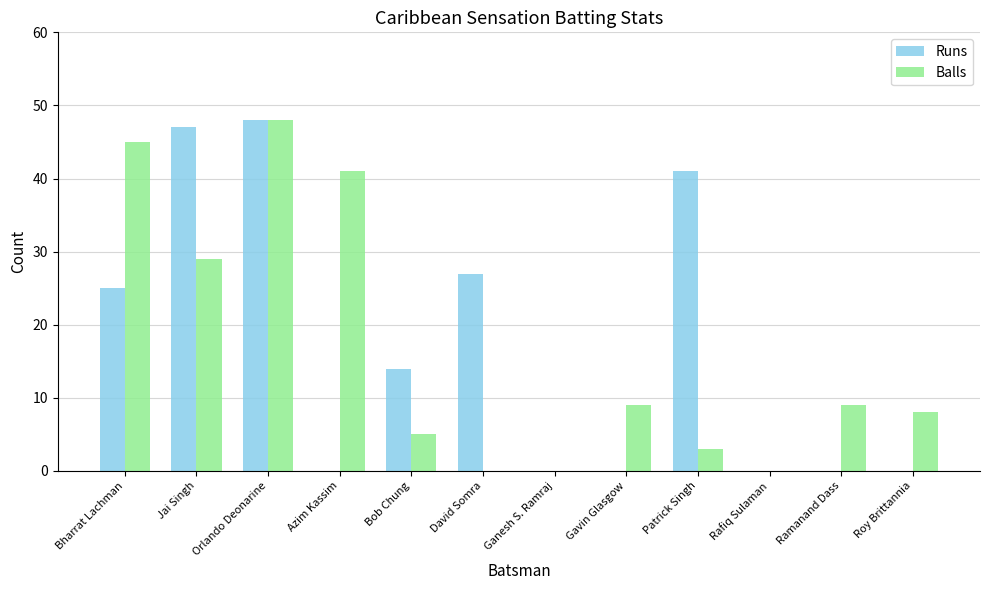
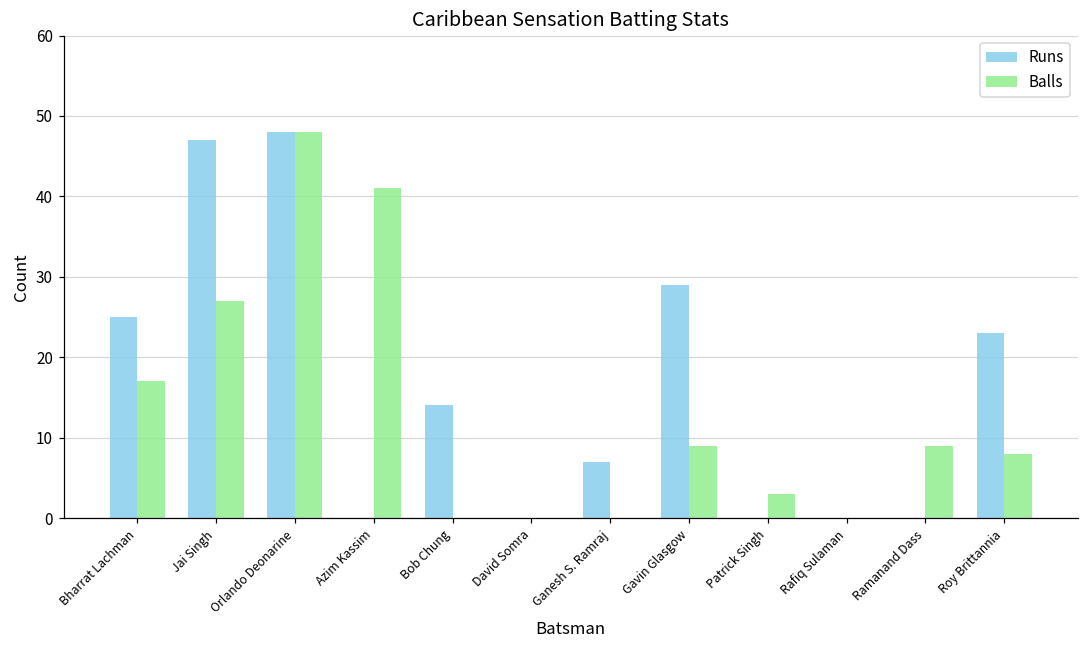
Balls, Bharrat Lachman: 45 -> 17
Balls, Jai Singh: 29 -> 27
Balls, Bob Chung: 5 -> 0
Runs, David Somra: 27 -> 0
Runs, Ganesh S. Ramraj: 0 -> 7
Runs, Gavin Glasgow: 0 -> 29
Runs, Patrick Singh: 41 -> 0
Runs, Roy Brittannia: 0 -> 23
